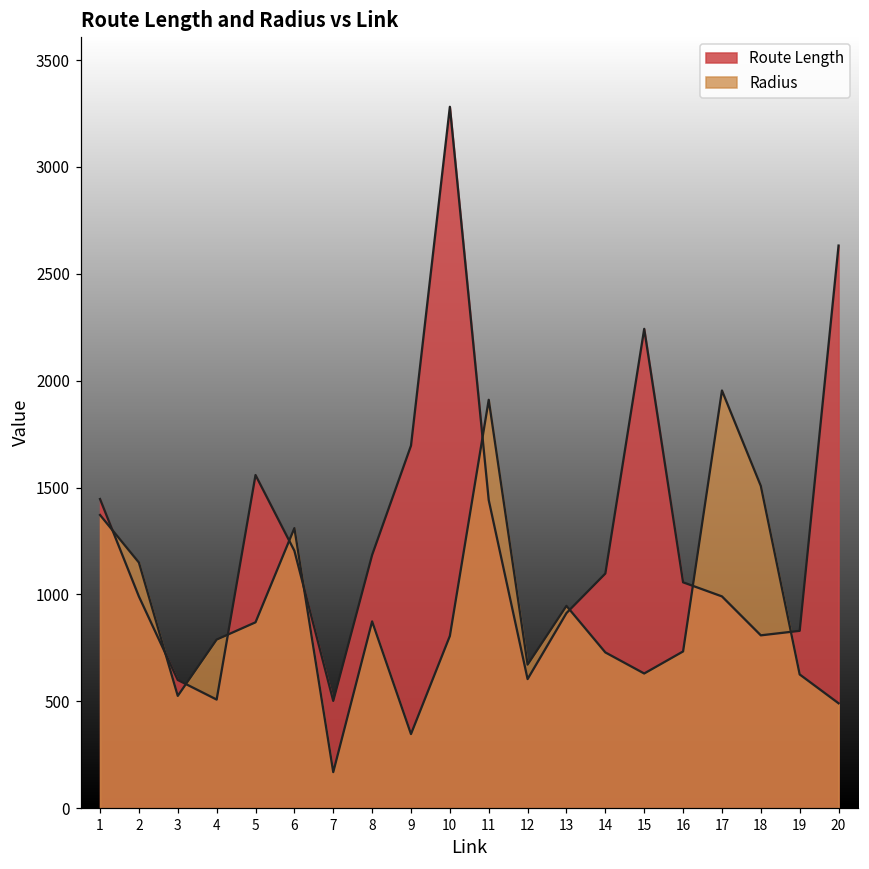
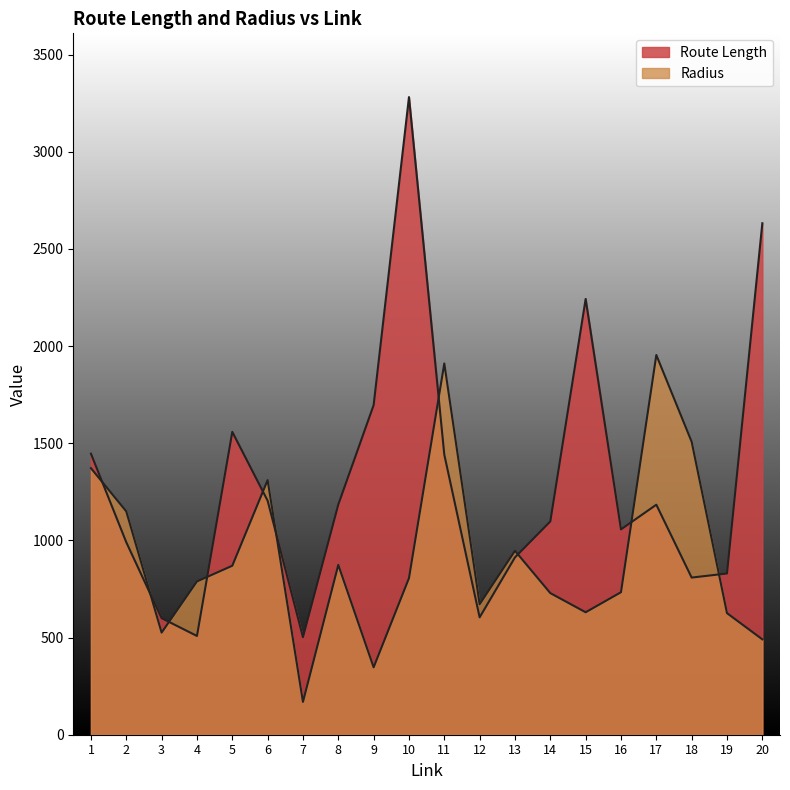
Route Length, 17: 990 -> 1180
